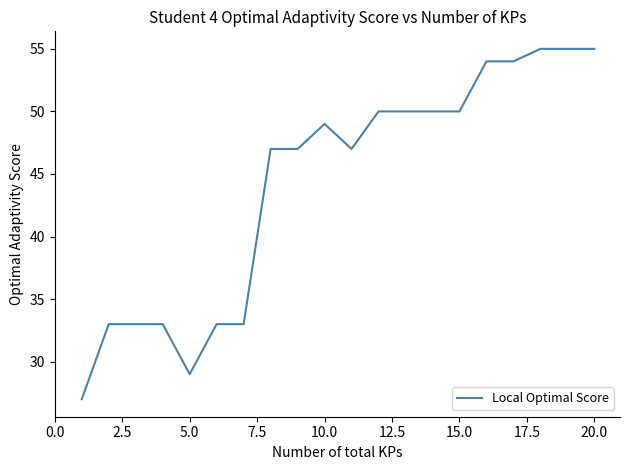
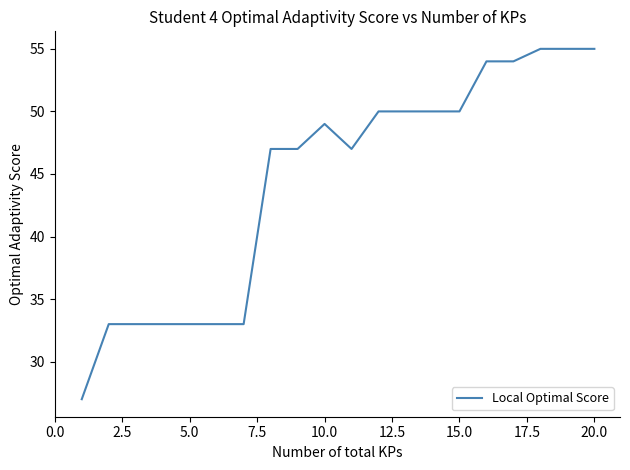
5.0: 29 -> 33
